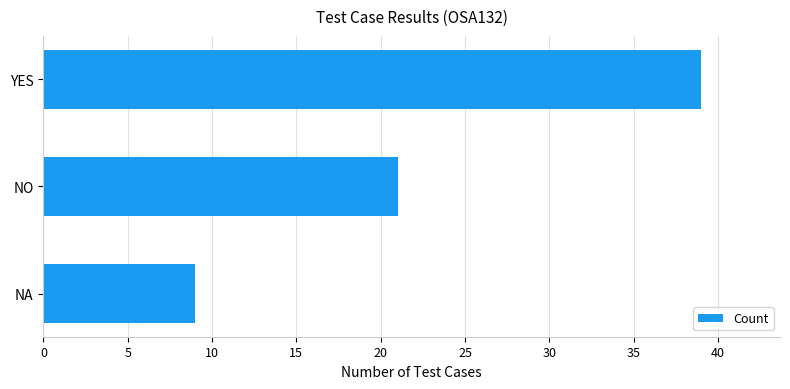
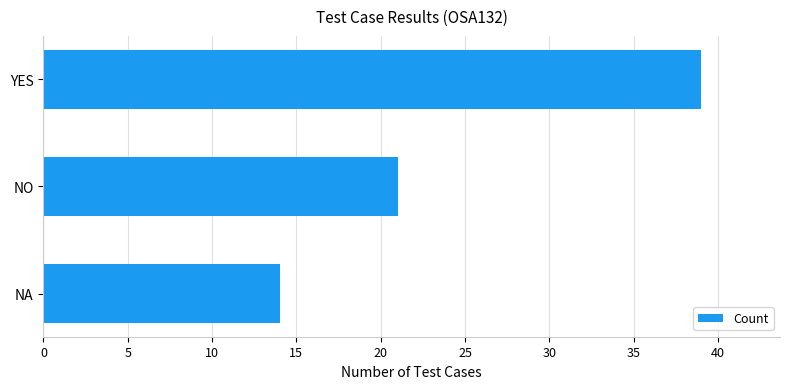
NA: 9 -> 14
